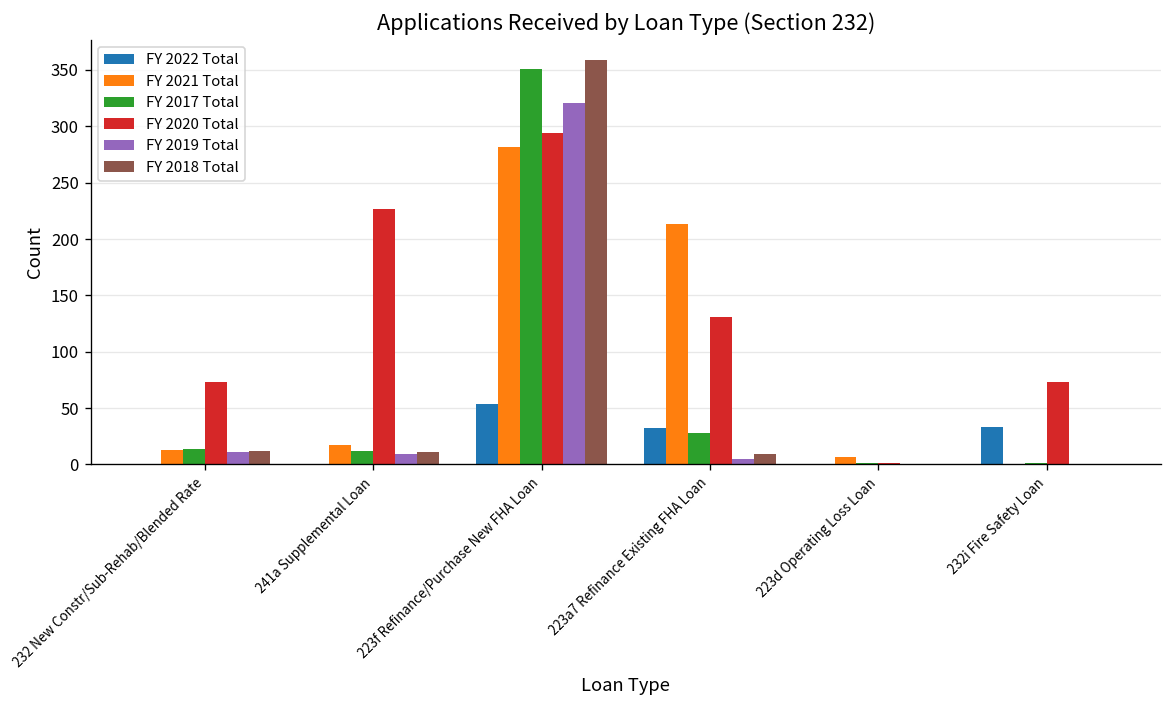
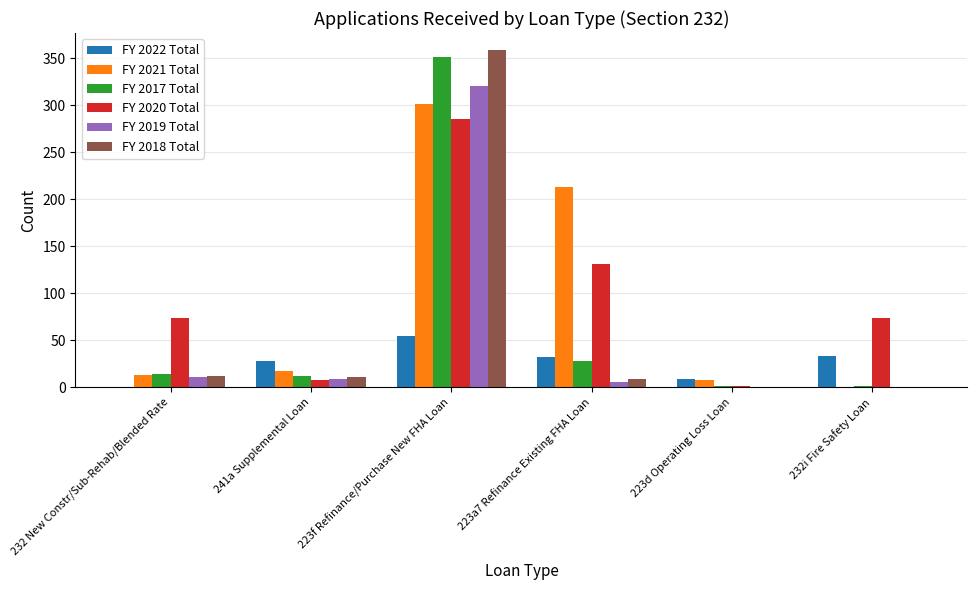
FY 2022 Total, 241a Supplemental Loan: 0 -> 30
FY 2020 Total, 241a Supplemental Loan: 230 -> 10
FY 2021 Total, 223f Refinance/Purchase New FHA Loan: 280 -> 300
FY 2020 Total, 223f Refinance/Purchase New FHA Loan: 294 -> 285
FY 2022 Total, 223d Operating Loss Loan: 0 -> 10
